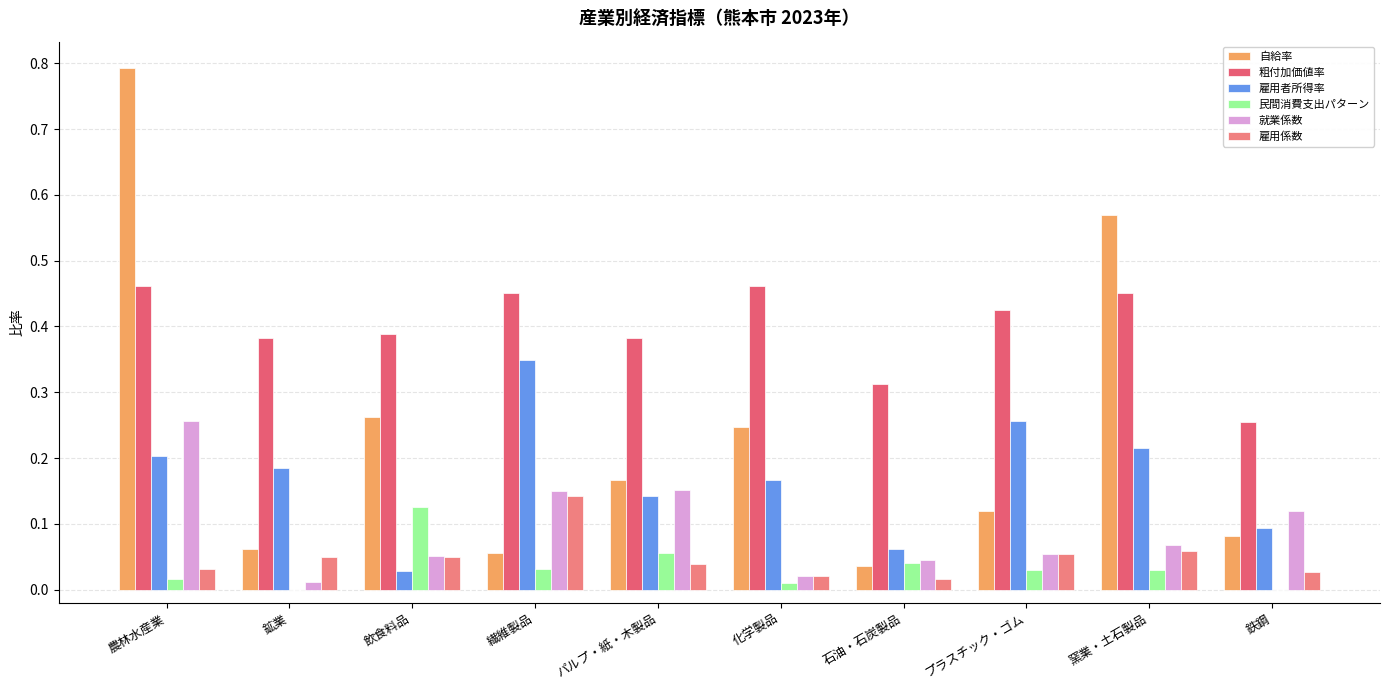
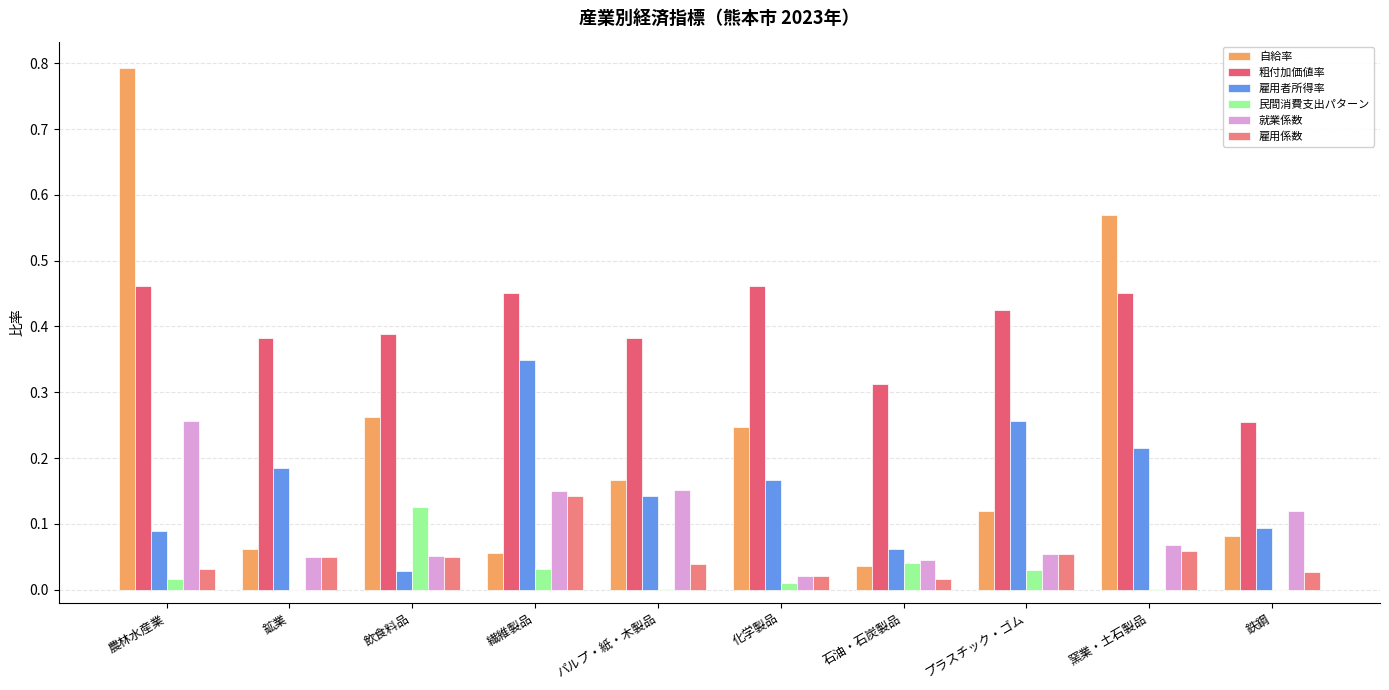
雇用者所得率, 農林水産業: 0.20 -> 0.09
就業係数, 鉱業: 0.01 -> 0.05
民間消費支出パターン, パルプ・紙・木製品: 0.06 -> 0.00
民間消費支出パターン, 窯業・土石製品: 0.03 -> 0.00
